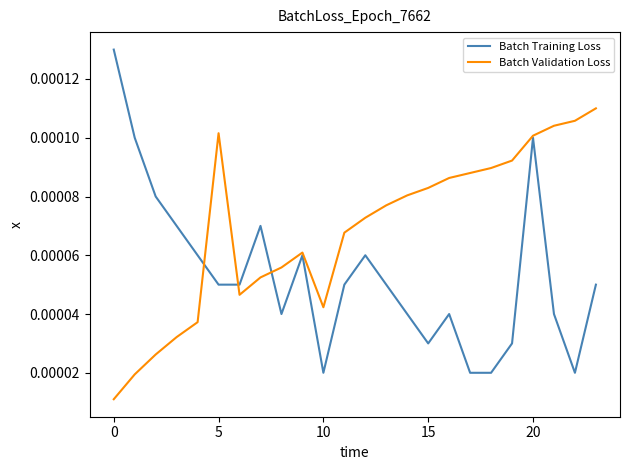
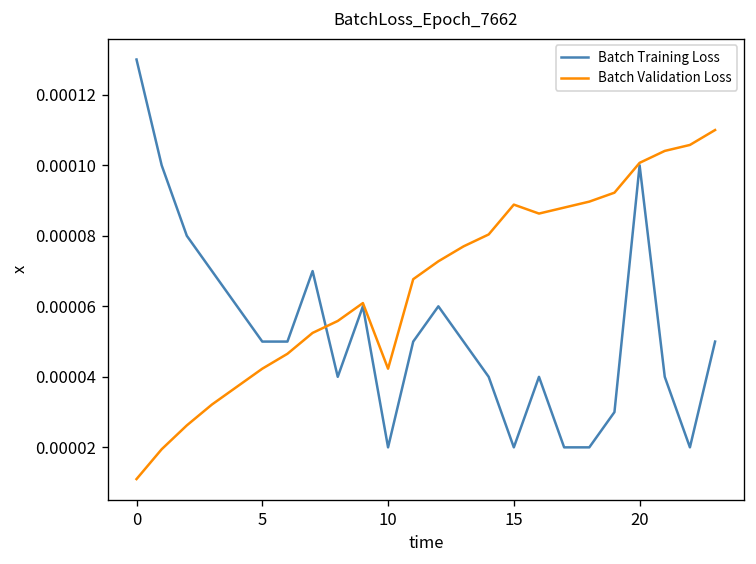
Batch Validation Loss, 5: 0.000102 -> 0.000042
Batch Training Loss, 15: 0.000030 -> 0.000020
Batch Validation Loss, 15: 0.000083 -> 0.000089
